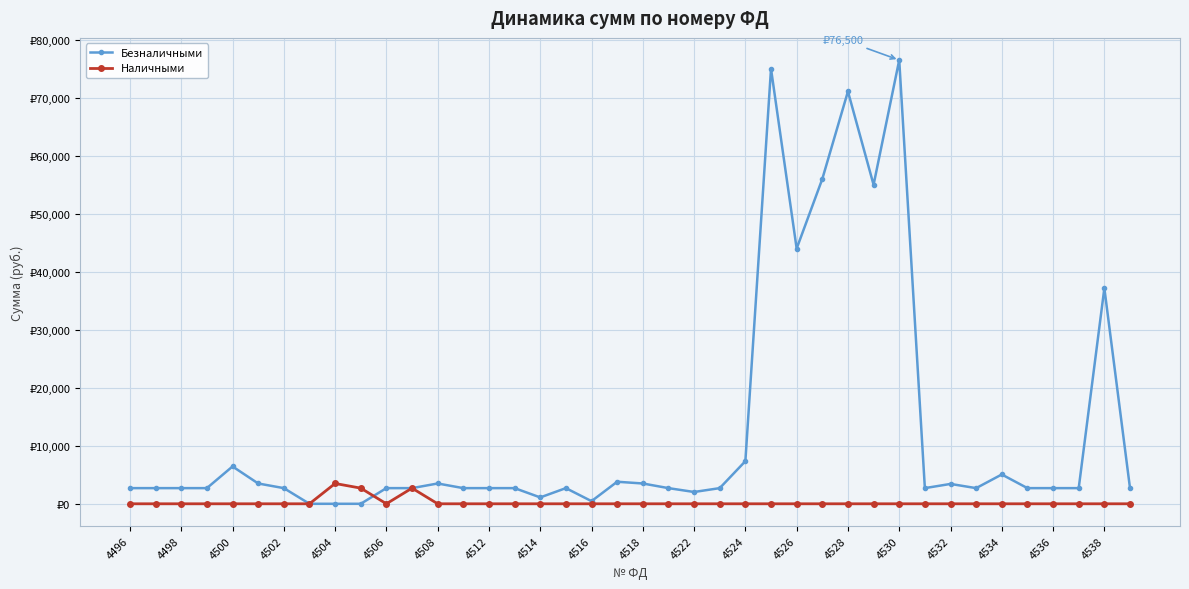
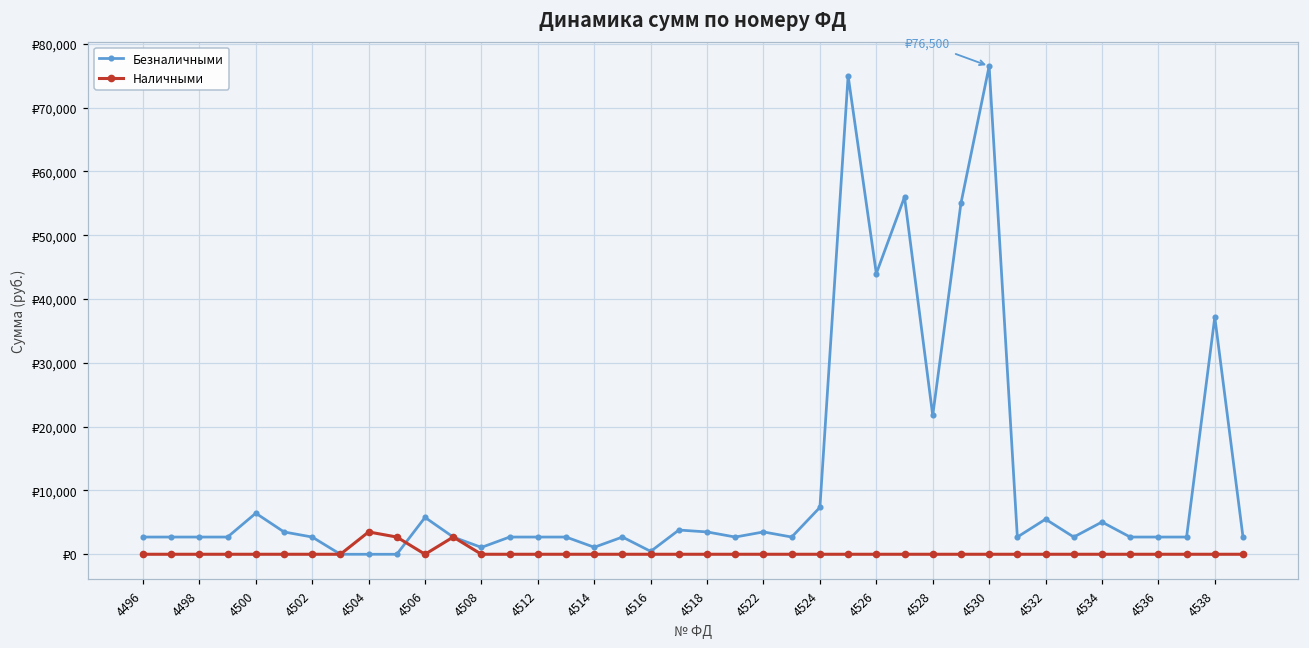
Безналичными, 4506: ₽3,000 -> ₽6,000
Безналичными, 4508: ₽4,000 -> ₽1,000
Безналичными, 4522: ₽2,000 -> ₽4,000
Безналичными, 4528: ₽71,000 -> ₽22,000
Безналичными, 4532: ₽3,000 -> ₽6,000
